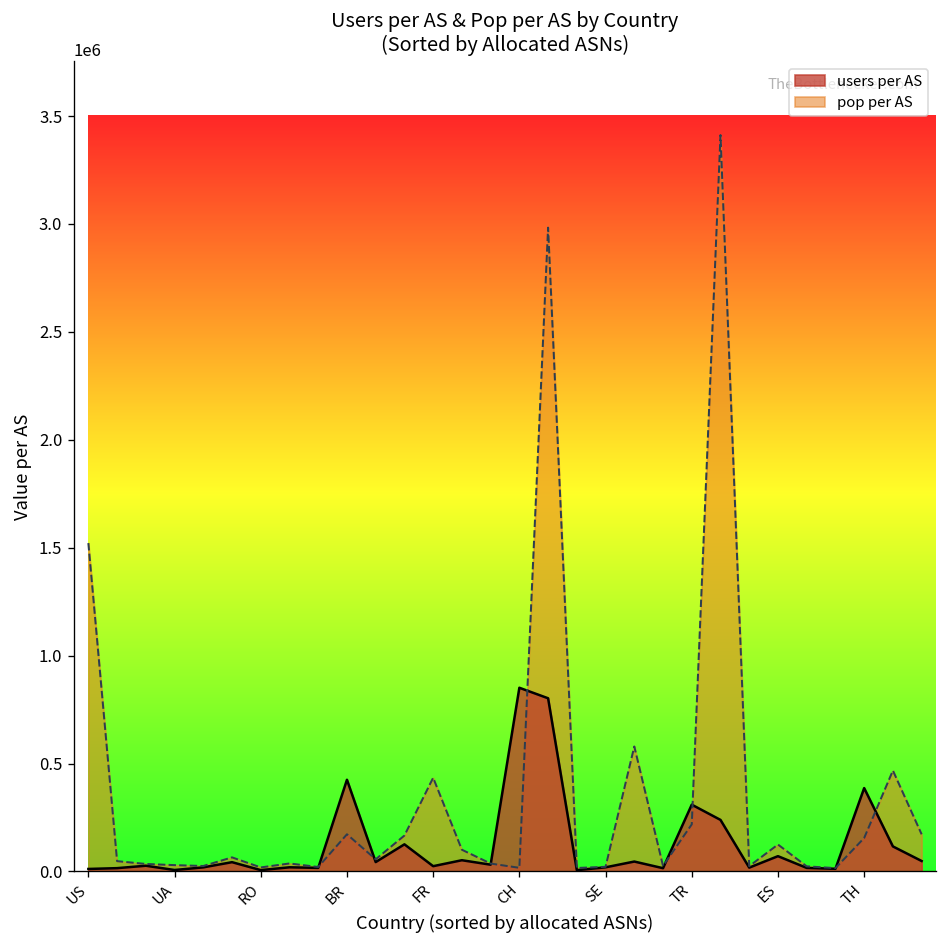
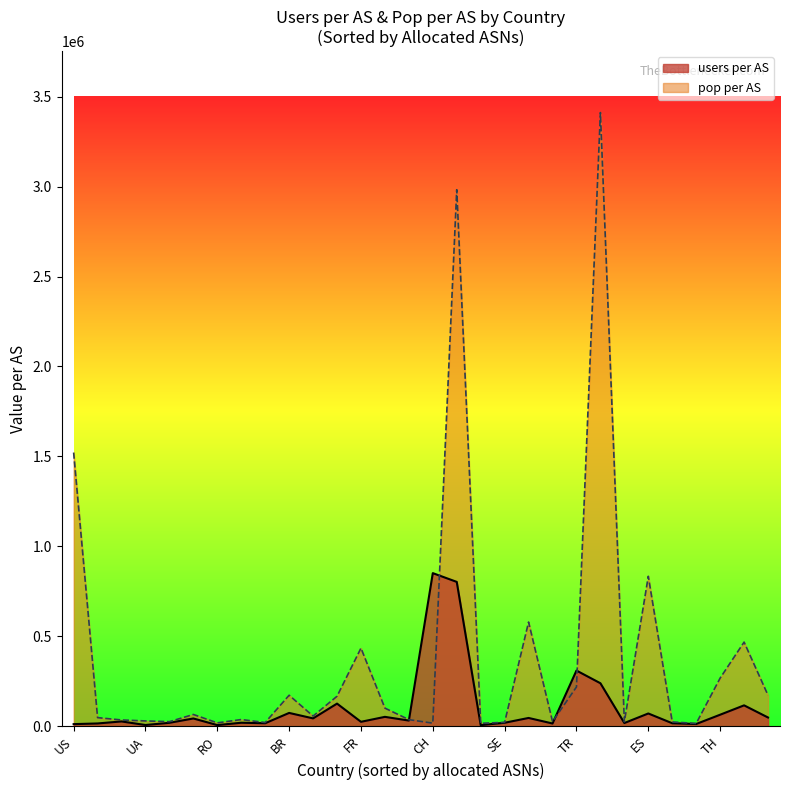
users per AS, BR: 420000 -> 70000
pop per AS, ES: 120000 -> 830000
users per AS, TH: 390000 -> 60000
pop per AS, TH: 160000 -> 270000
